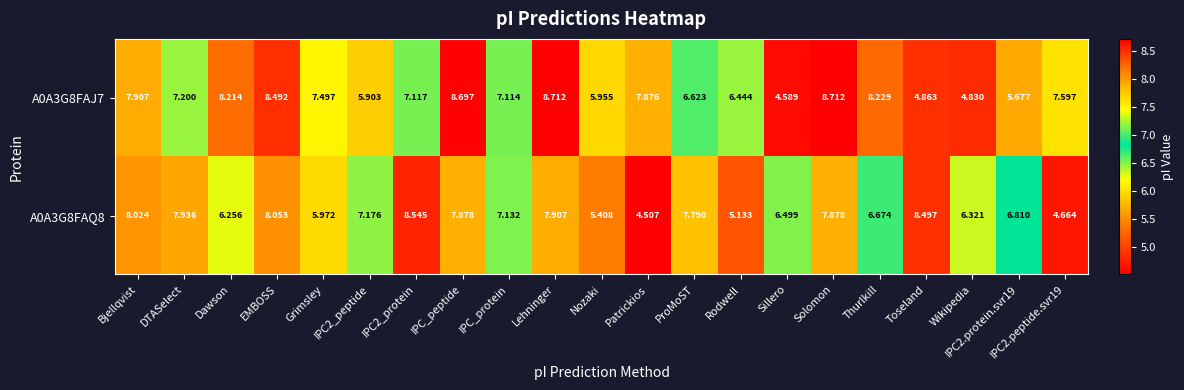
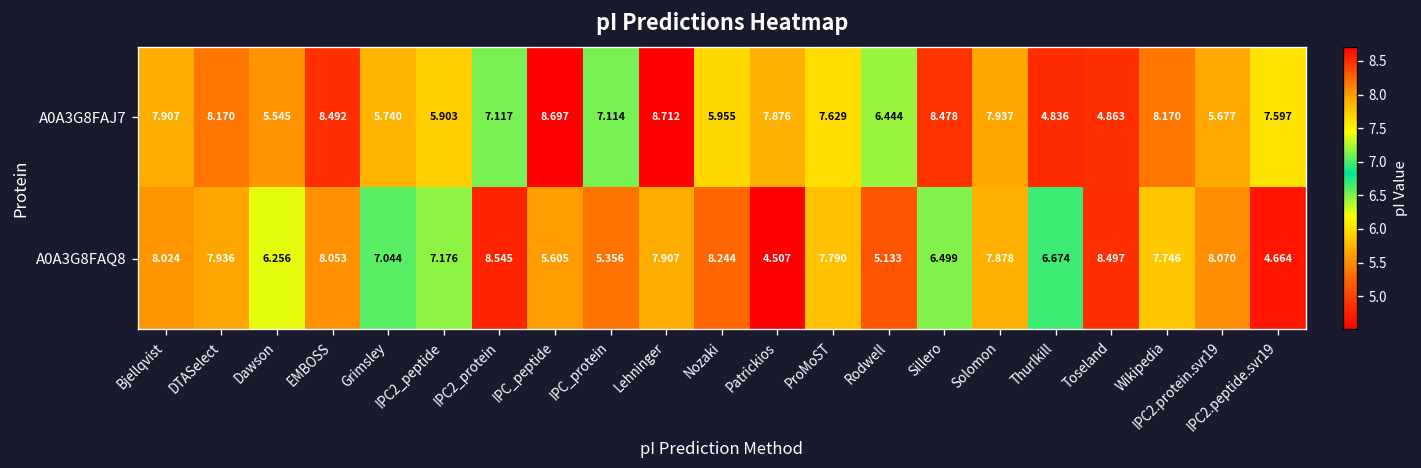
A0A3G8FAJ7, DTASelect: 7.200 -> 8.170
A0A3G8FAJ7, Dawson: 8.214 -> 5.545
A0A3G8FAJ7, Grimsley: 7.497 -> 5.740
A0A3G8FAJ7, ProMoST: 6.623 -> 7.629
A0A3G8FAJ7, Sillero: 4.589 -> 8.478
A0A3G8FAJ7, Solomon: 8.712 -> 7.937
A0A3G8FAJ7, Thurlkill: 8.229 -> 4.836
A0A3G8FAJ7, Wikipedia: 4.830 -> 8.170
A0A3G8FAQ8, Grimsley: 5.972 -> 7.044
A0A3G8FAQ8, IPC_peptide: 7.878 -> 5.605
A0A3G8FAQ8, IPC_protein: 7.132 -> 5.356
A0A3G8FAQ8, Nozaki: 5.408 -> 8.244
A0A3G8FAQ8, Wikipedia: 6.321 -> 7.746
A0A3G8FAQ8, IPC2.protein.svr19: 6.810 -> 8.070
